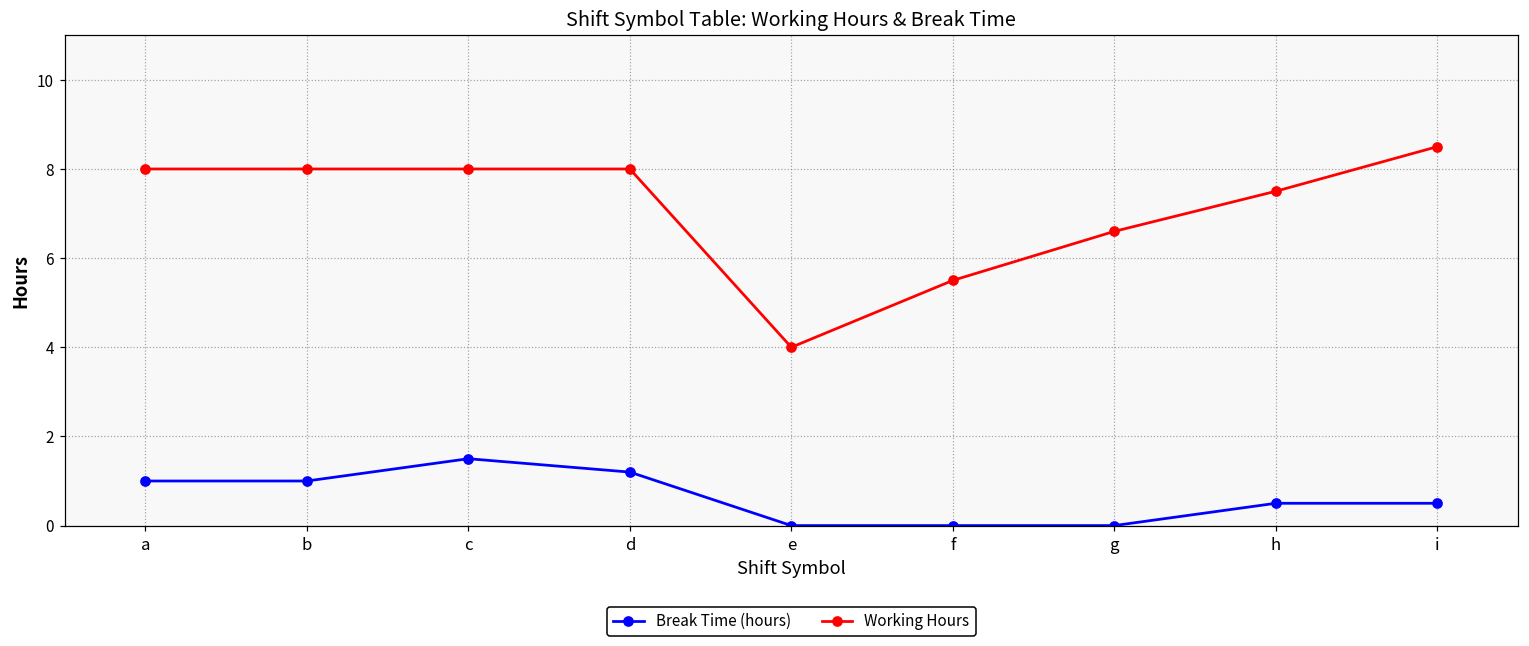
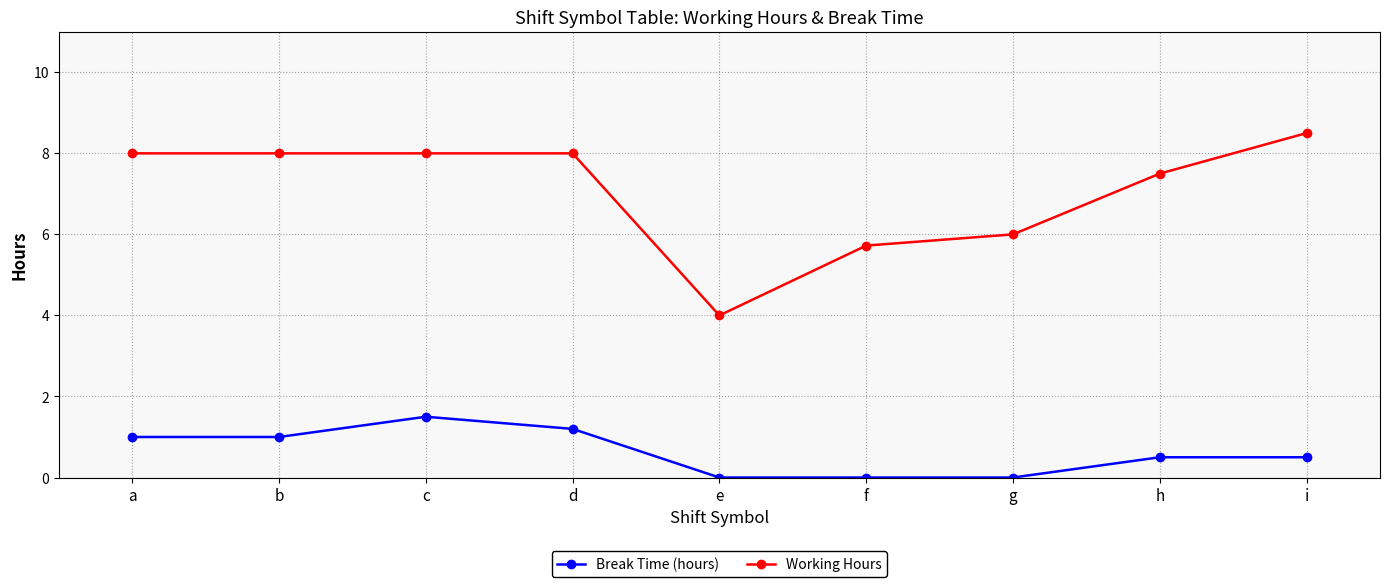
Working Hours, f: 5.5 -> 5.7
Working Hours, g: 6.6 -> 6.0
